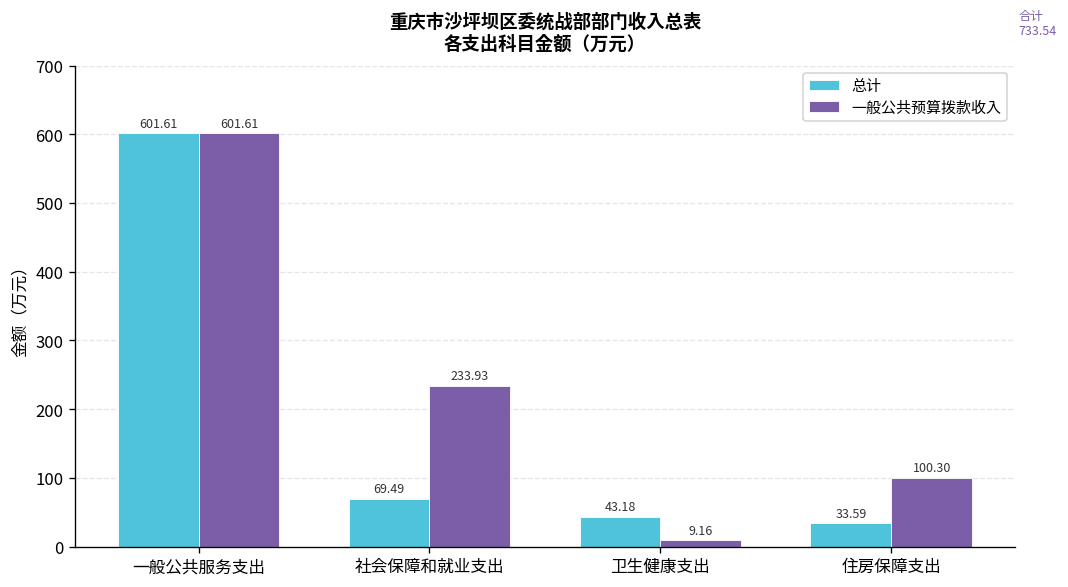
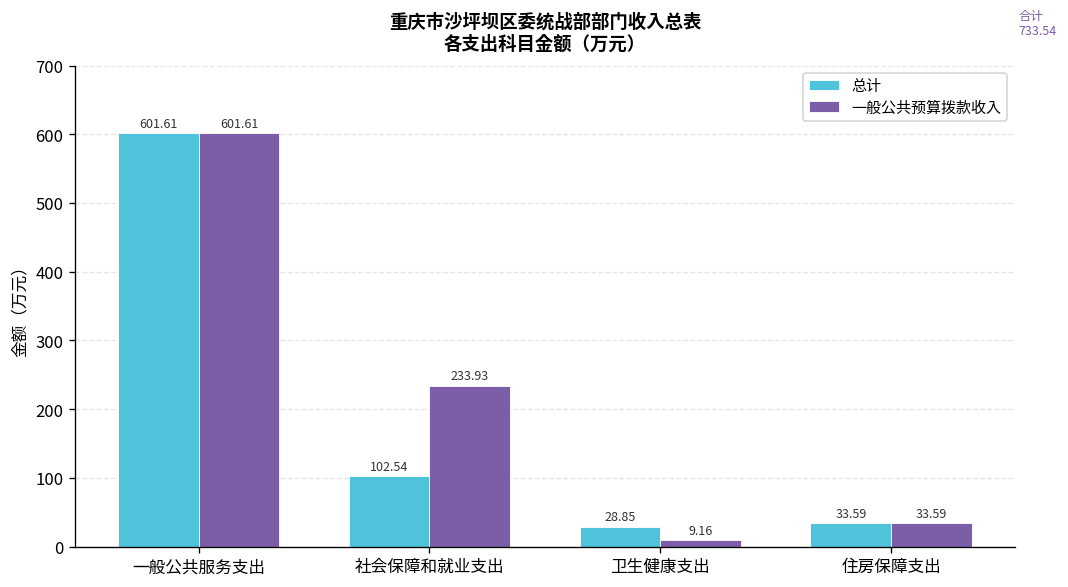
总计, 社会保障和就业支出: 69.49 -> 102.54
总计, 卫生健康支出: 43.18 -> 28.85
一般公共预算拨款收入, 住房保障支出: 100.30 -> 33.59
